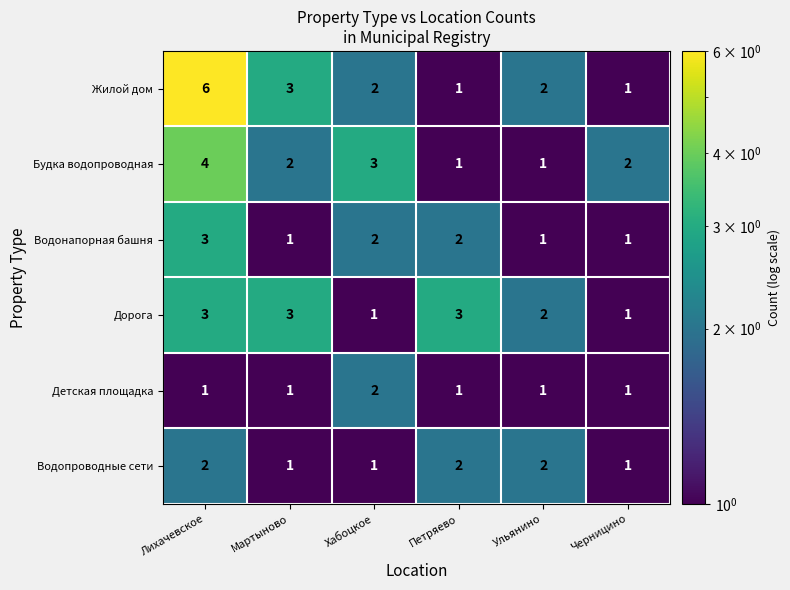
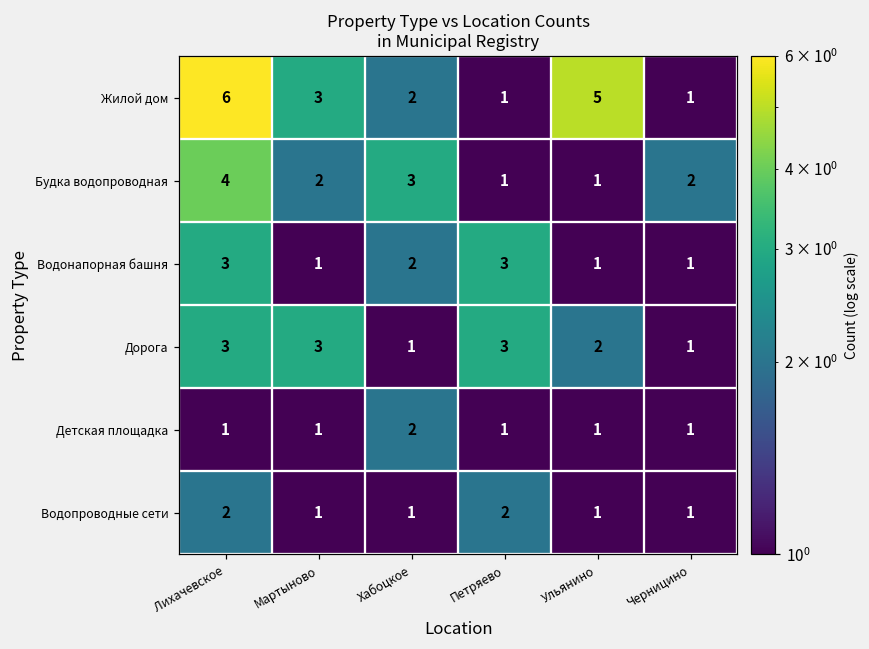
Жилой дом, Ульянино: 2 -> 5
Водонапорная башня, Петряево: 2 -> 3
Водопроводные сети, Ульянино: 2 -> 1
